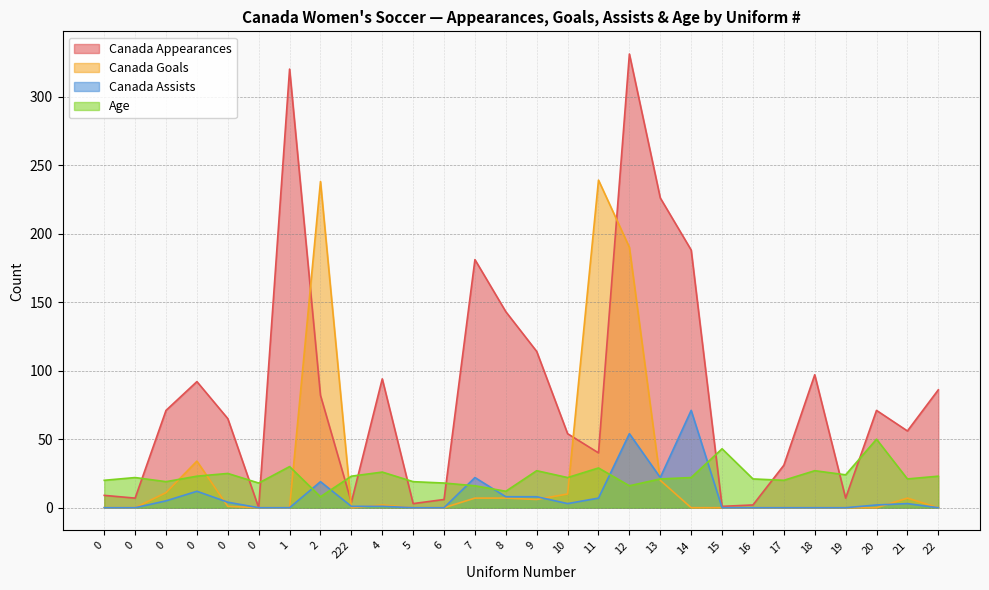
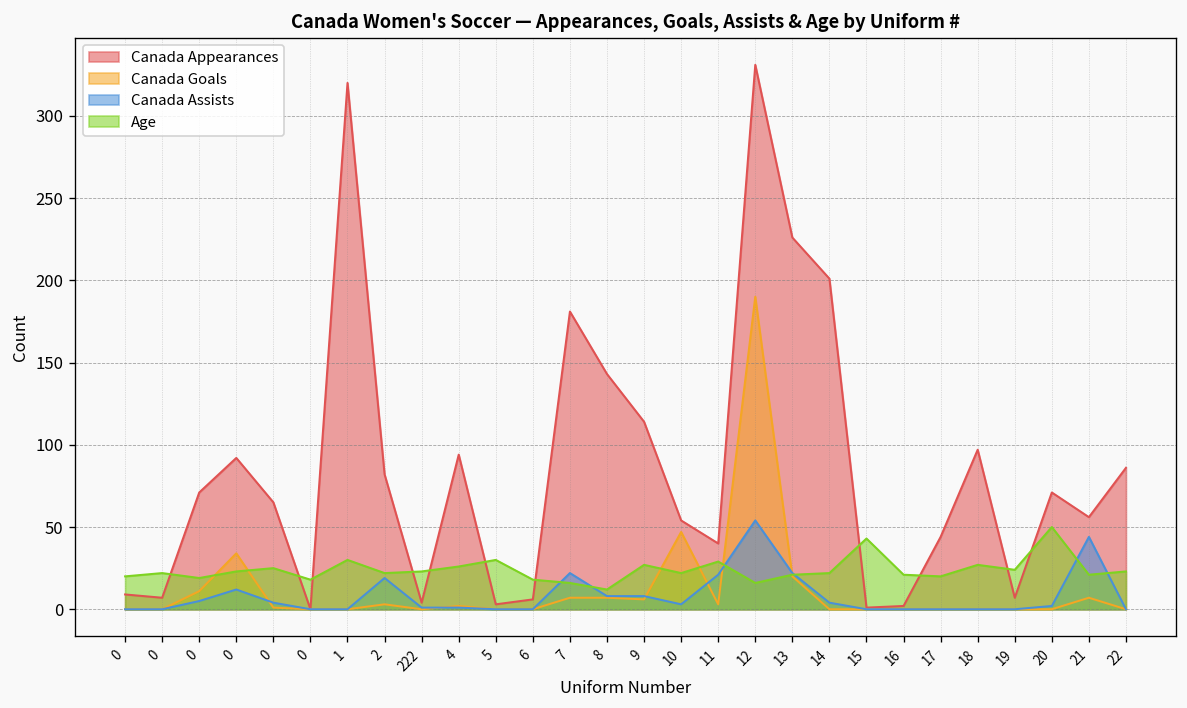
Canada Goals, 2: 238 -> 3
Age, 2: 8 -> 22
Age, 5: 19 -> 30
Canada Goals, 10: 10 -> 47
Canada Goals, 11: 239 -> 3
Canada Assists, 11: 7 -> 21
Canada Appearances, 14: 188 -> 201
Canada Assists, 14: 71 -> 4
Canada Appearances, 17: 31 -> 44
Canada Assists, 21: 3 -> 44
